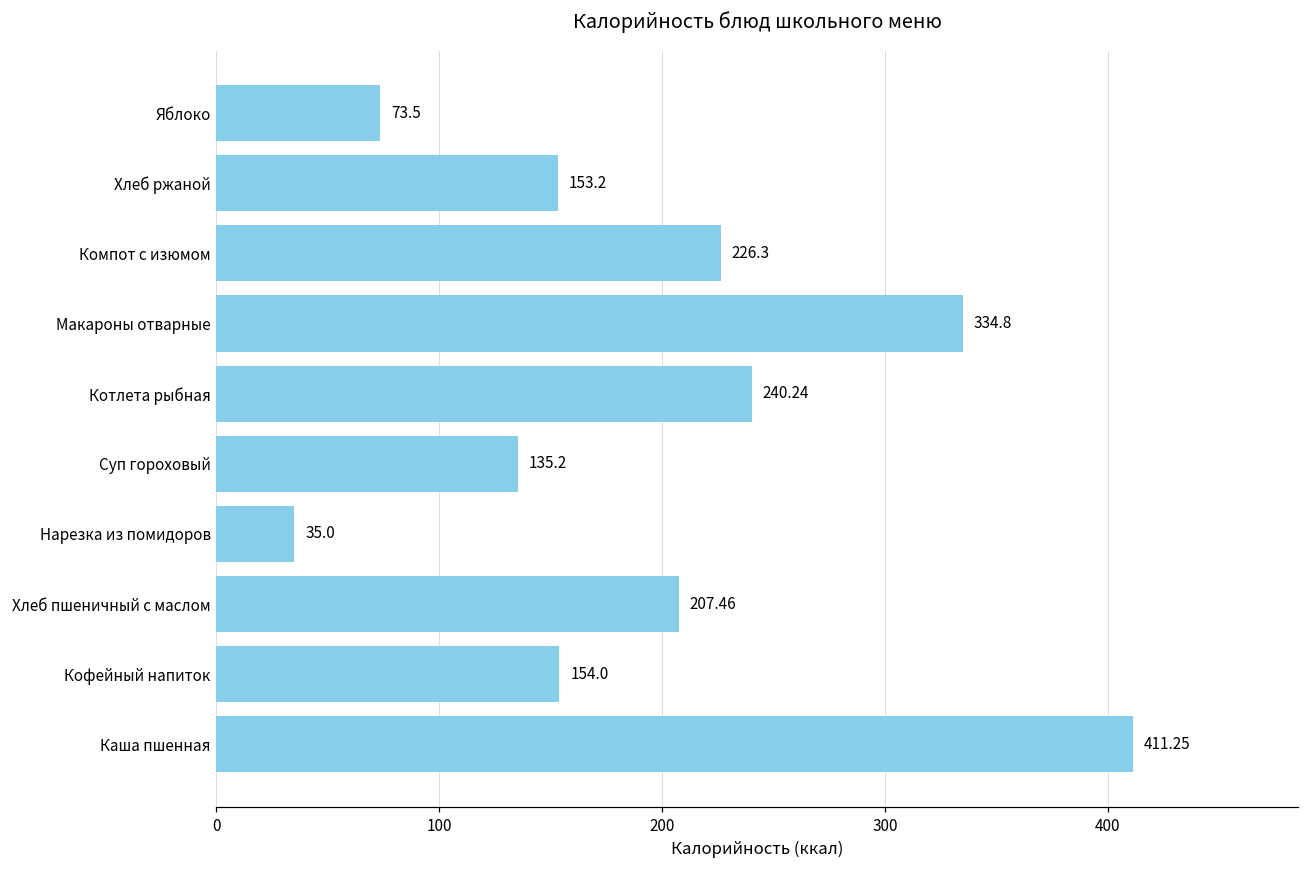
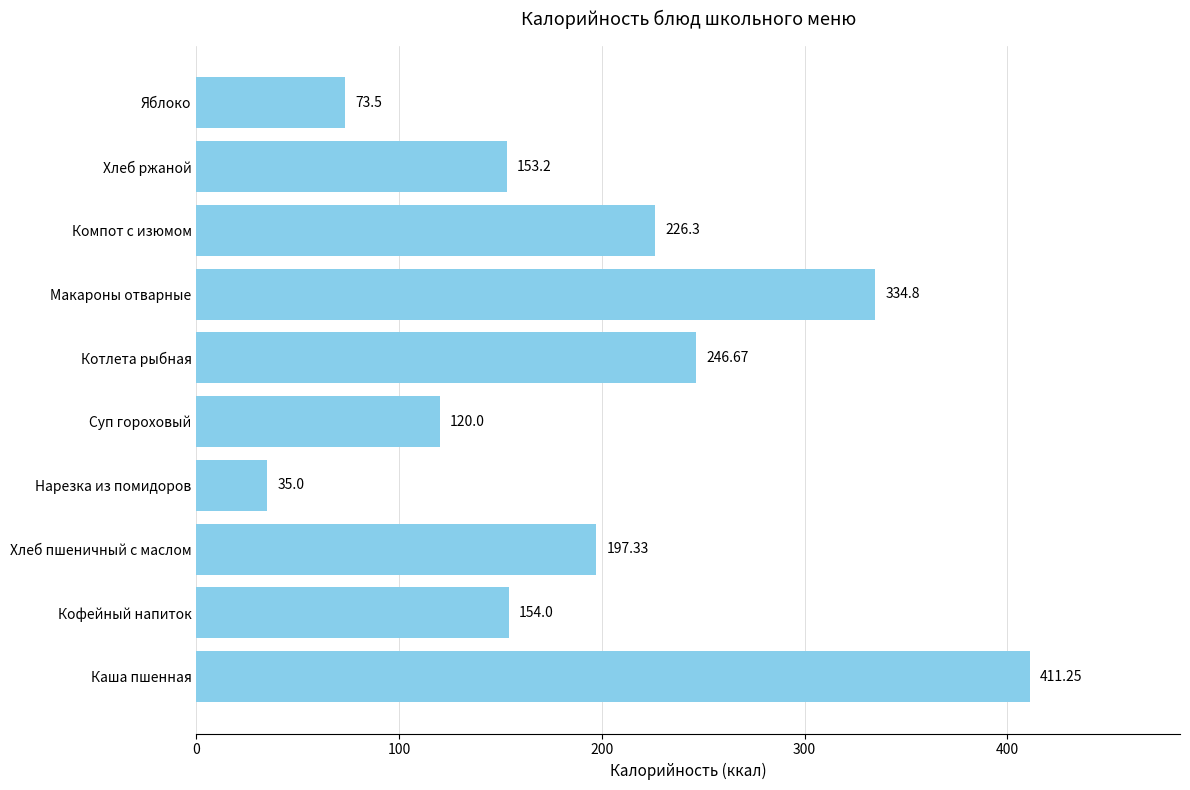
Котлета рыбная: 240.24 -> 246.67
Суп гороховый: 135.2 -> 120.0
Хлеб пшеничный с маслом: 207.46 -> 197.33
